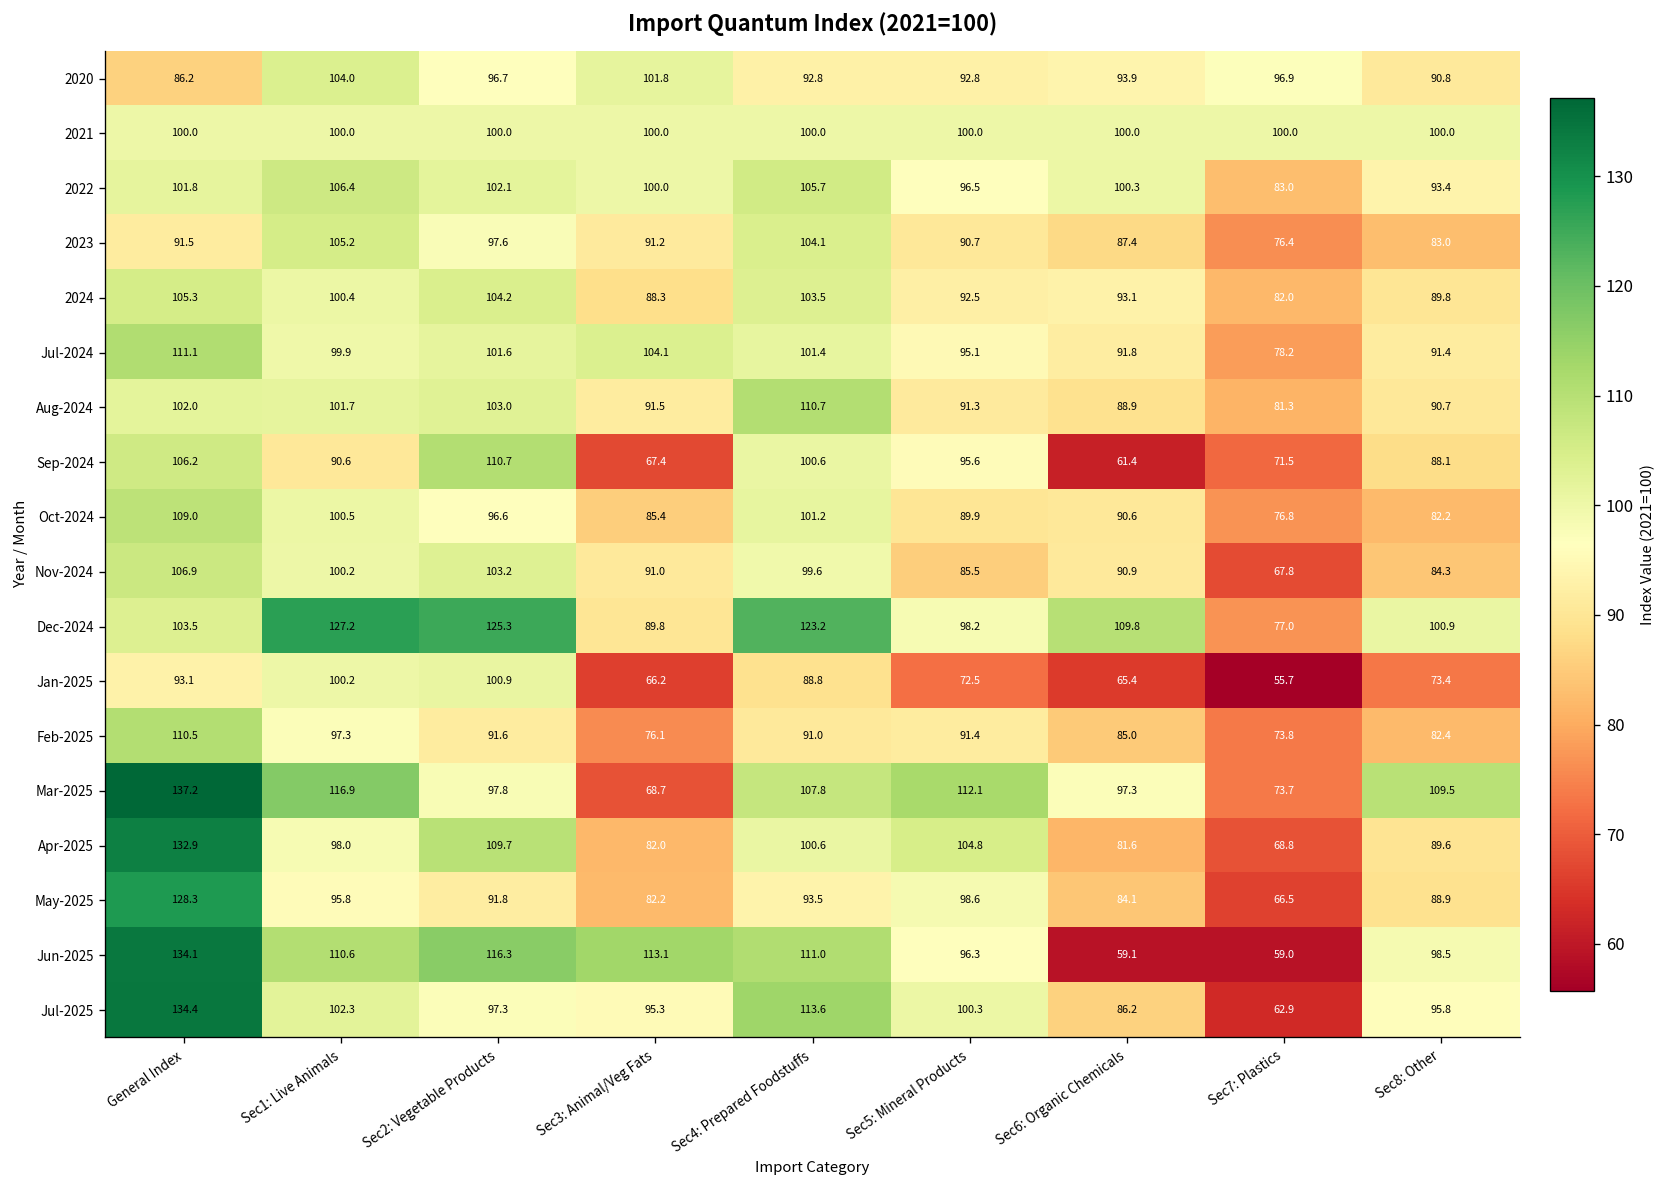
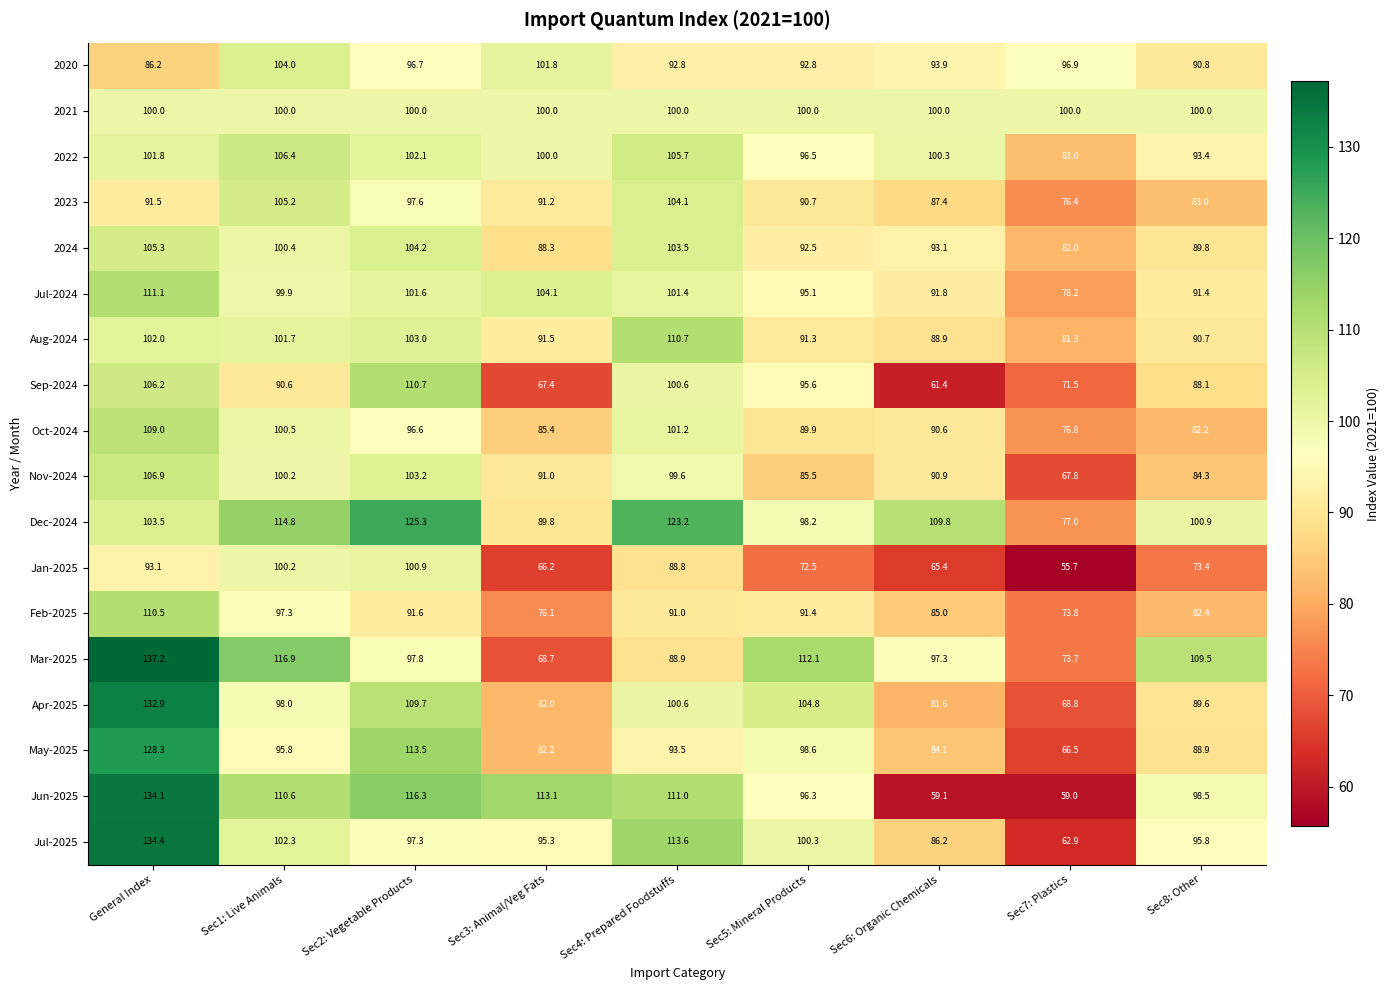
Dec-2024, Sec1: Live Animals: 127.2 -> 114.8
Mar-2025, Sec4: Prepared Foodstuffs: 107.8 -> 88.9
May-2025, Sec2: Vegetable Products: 91.8 -> 113.5
